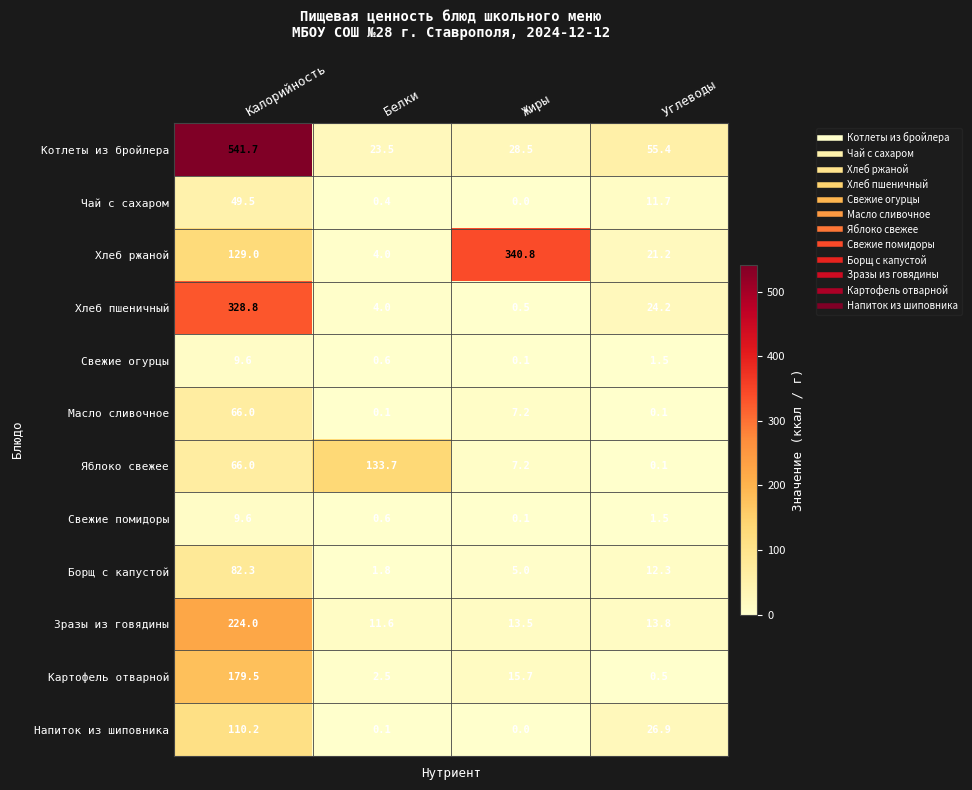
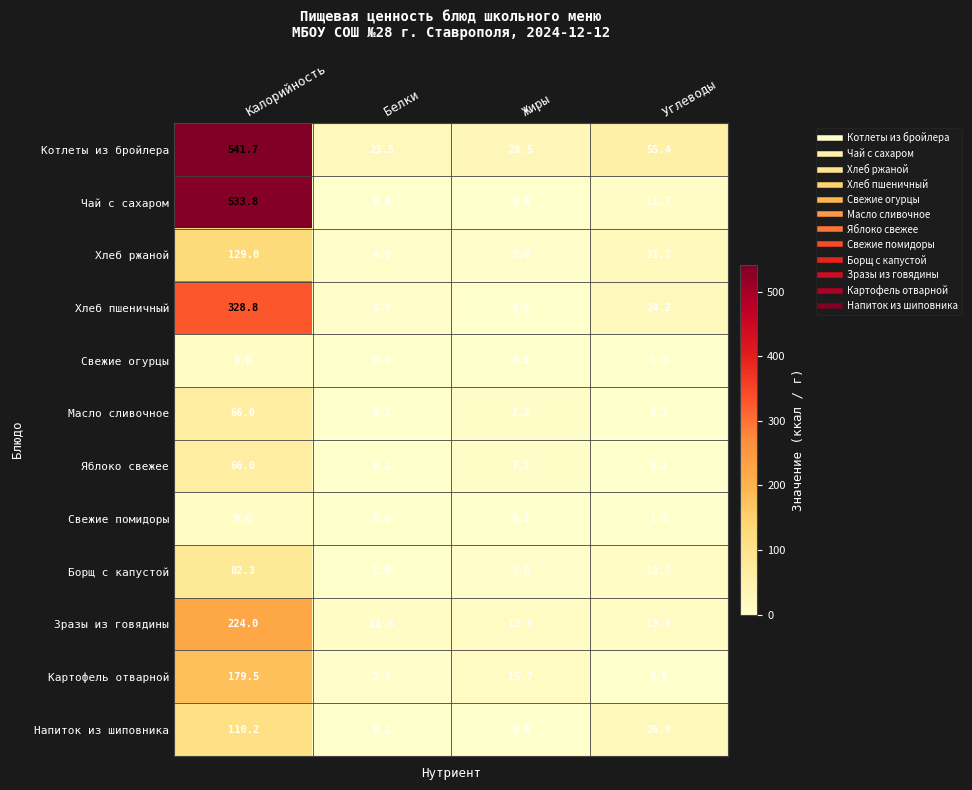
Чай с сахаром, Калорийность: 49.5 -> 533.8
Хлеб ржаной, Жиры: 340.8 -> 3.0
Яблоко свежее, Белки: 133.7 -> 0.1
